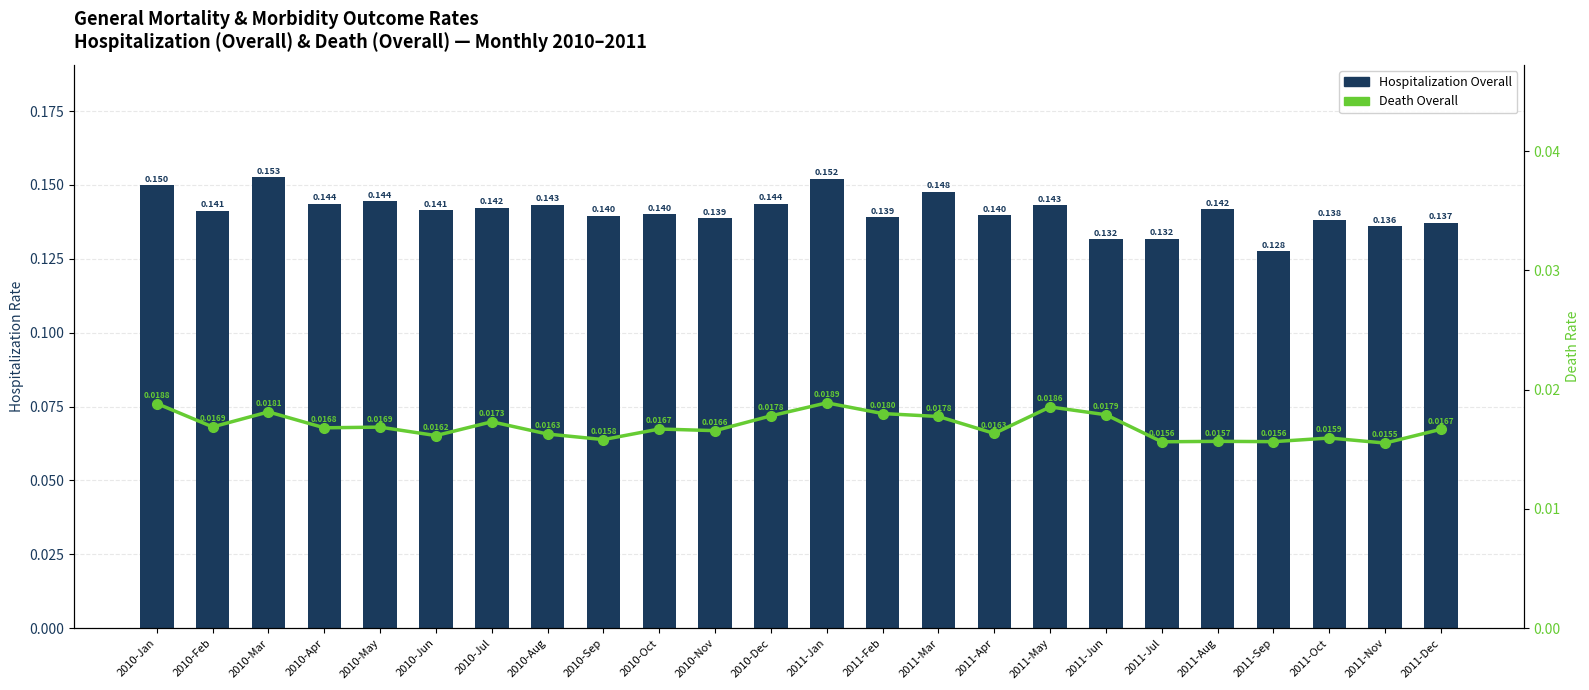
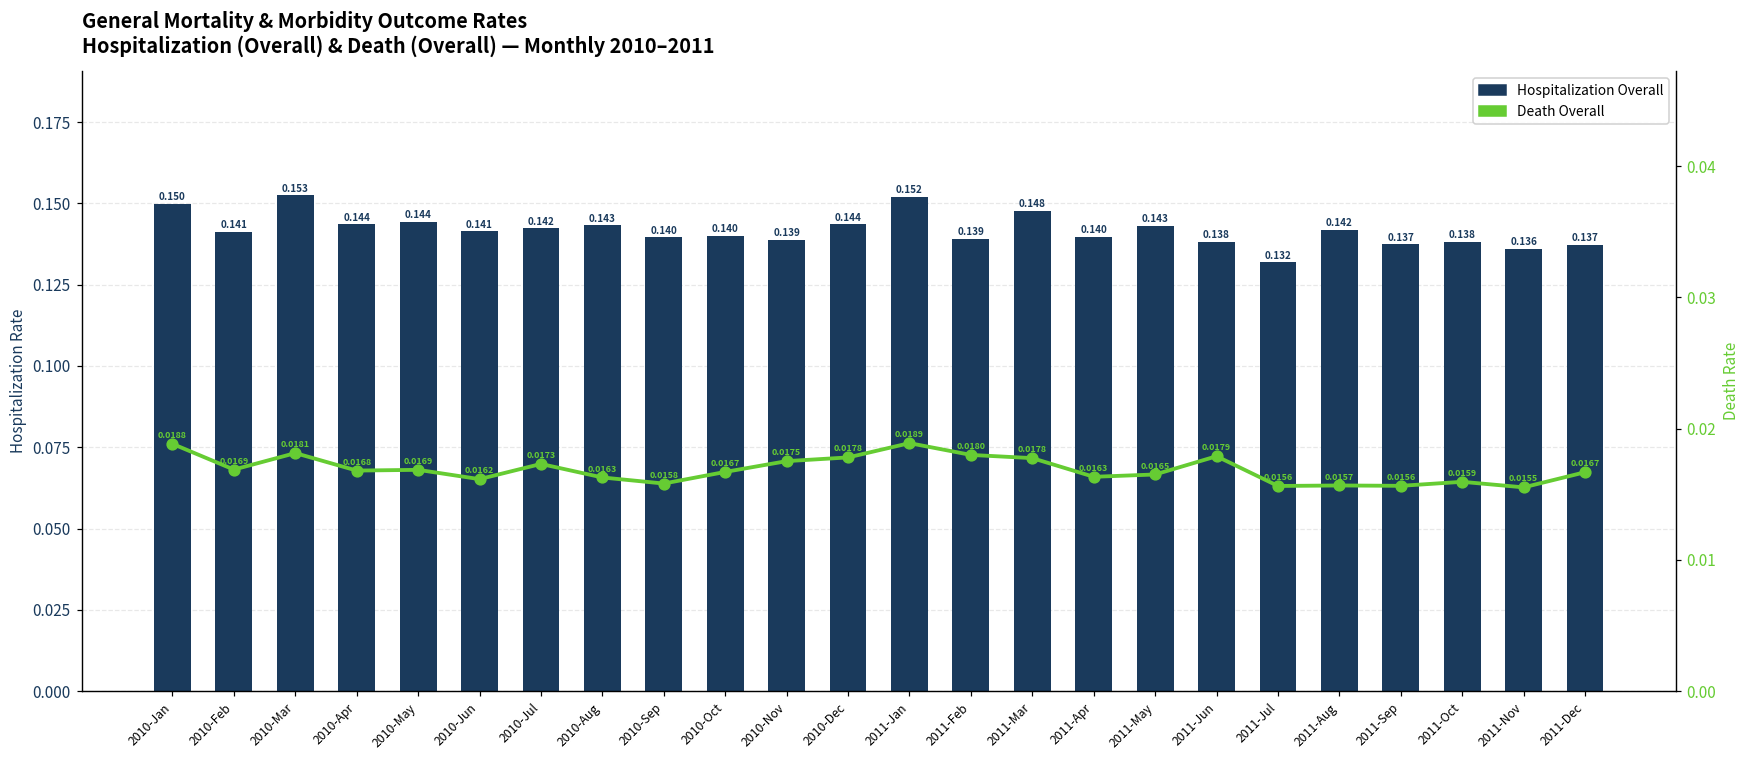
Hospitalization Overall, 2011-Jun: 0.132 -> 0.138
Hospitalization Overall, 2011-Sep: 0.128 -> 0.137
Death Overall, 2010-Nov: 0.0166 -> 0.0175
Death Overall, 2011-May: 0.0186 -> 0.0165
